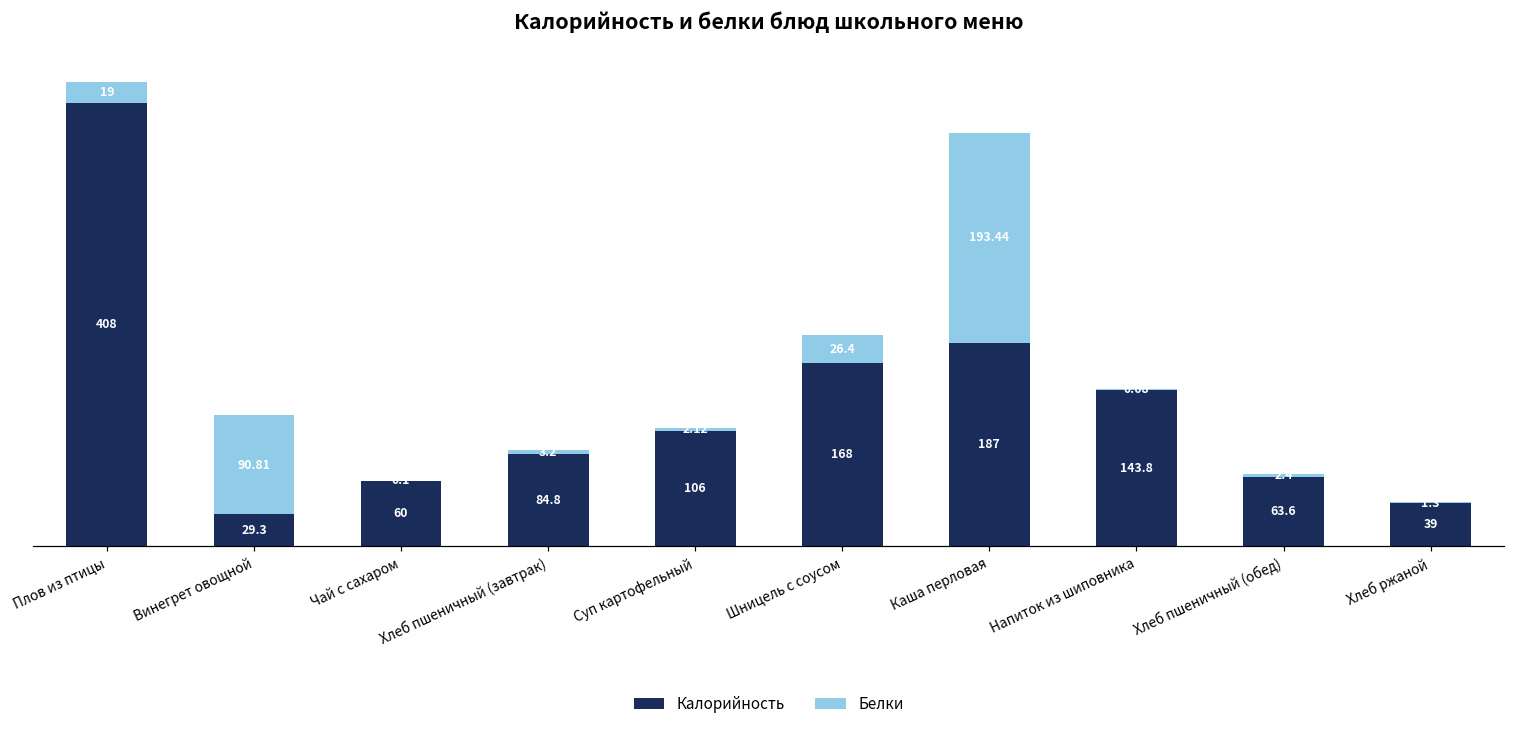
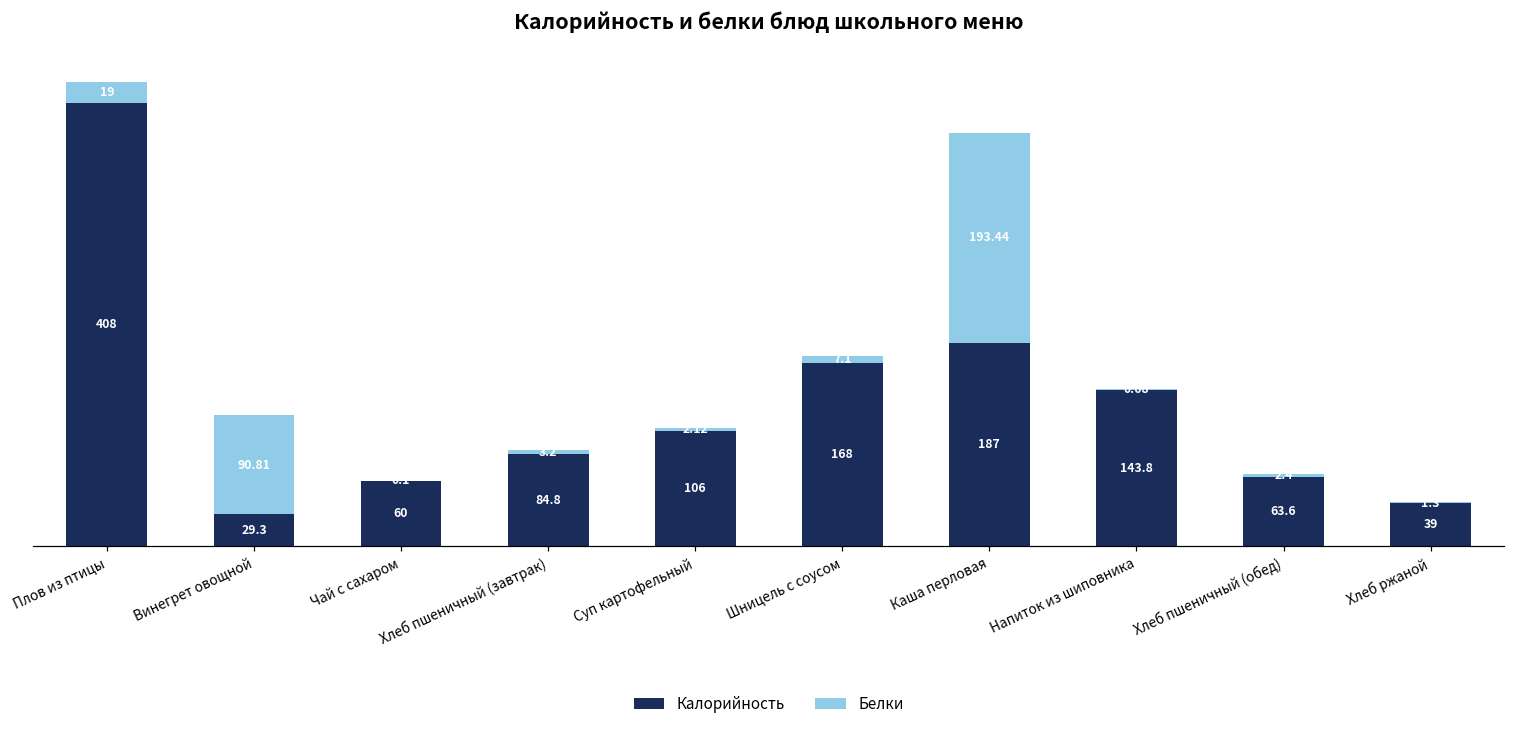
Белки, Шницель с соусом: 26.4 -> 7.1
